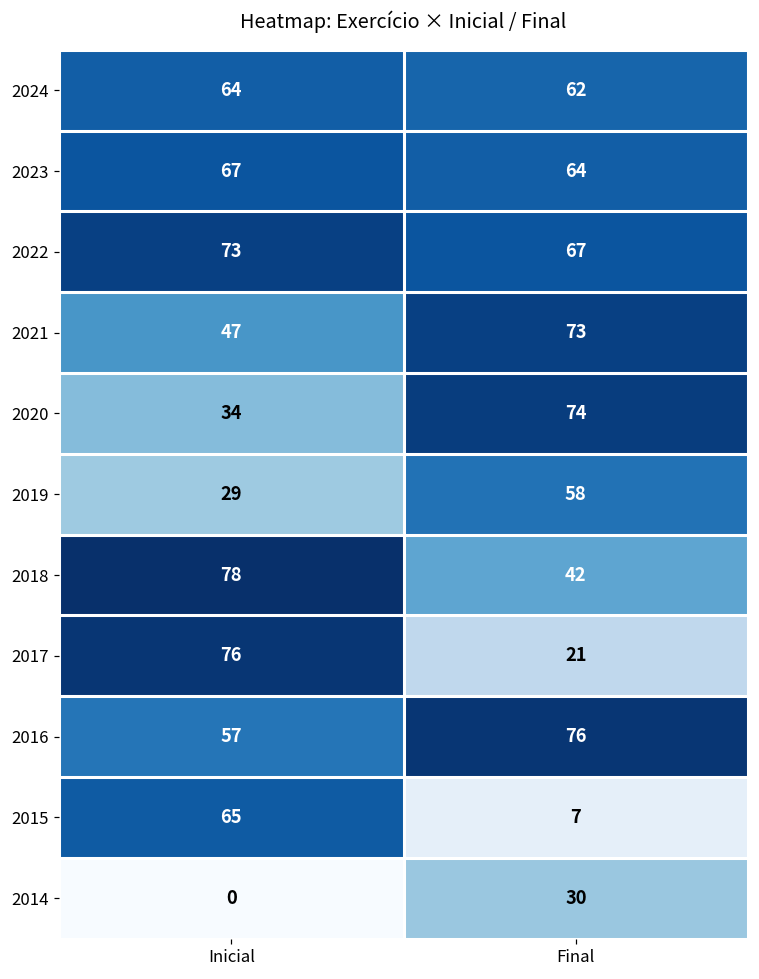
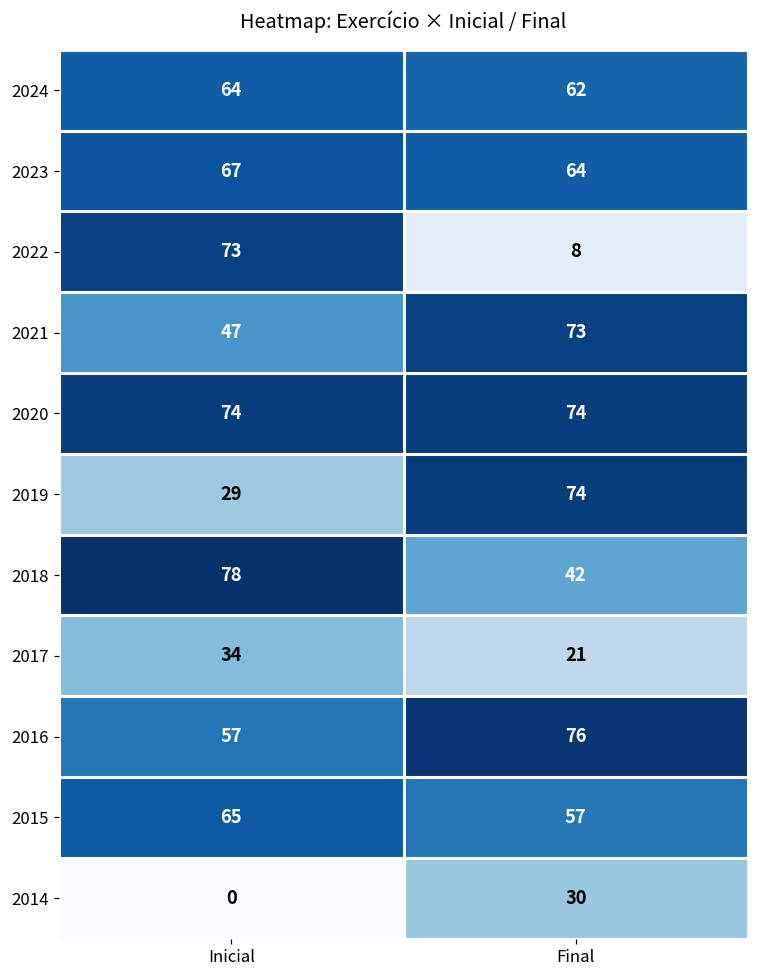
2022, Final: 67 -> 8
2020, Inicial: 34 -> 74
2019, Final: 58 -> 74
2017, Inicial: 76 -> 34
2015, Final: 7 -> 57
